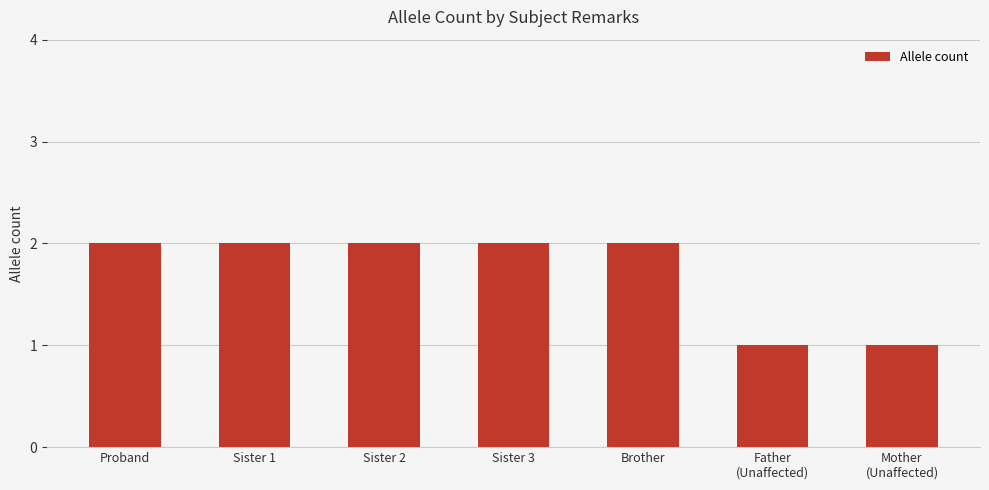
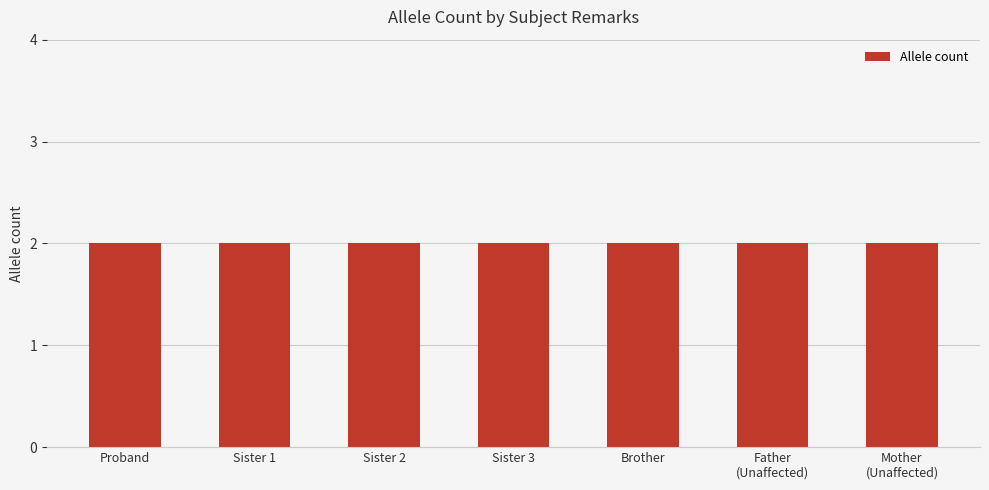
Father (Unaffected): 1 -> 2
Mother (Unaffected): 1 -> 2
